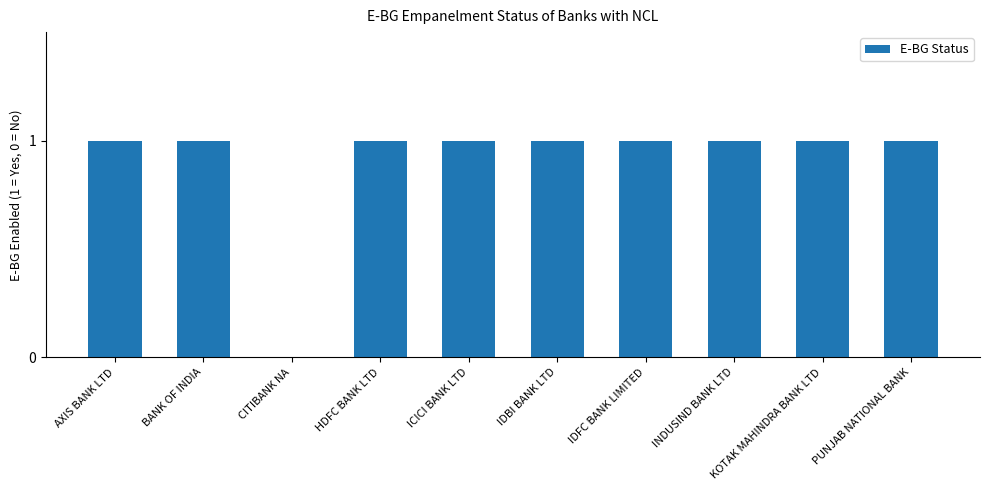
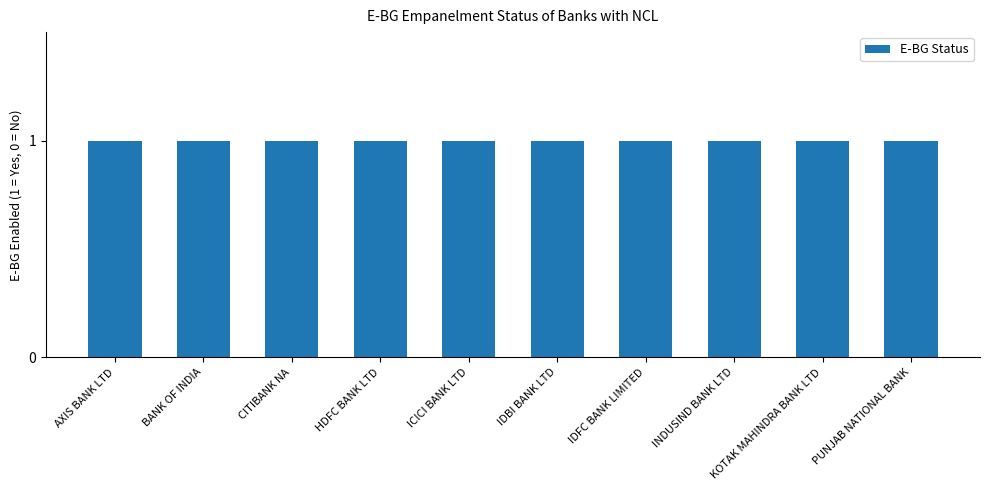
CITIBANK NA: 0 -> 1
